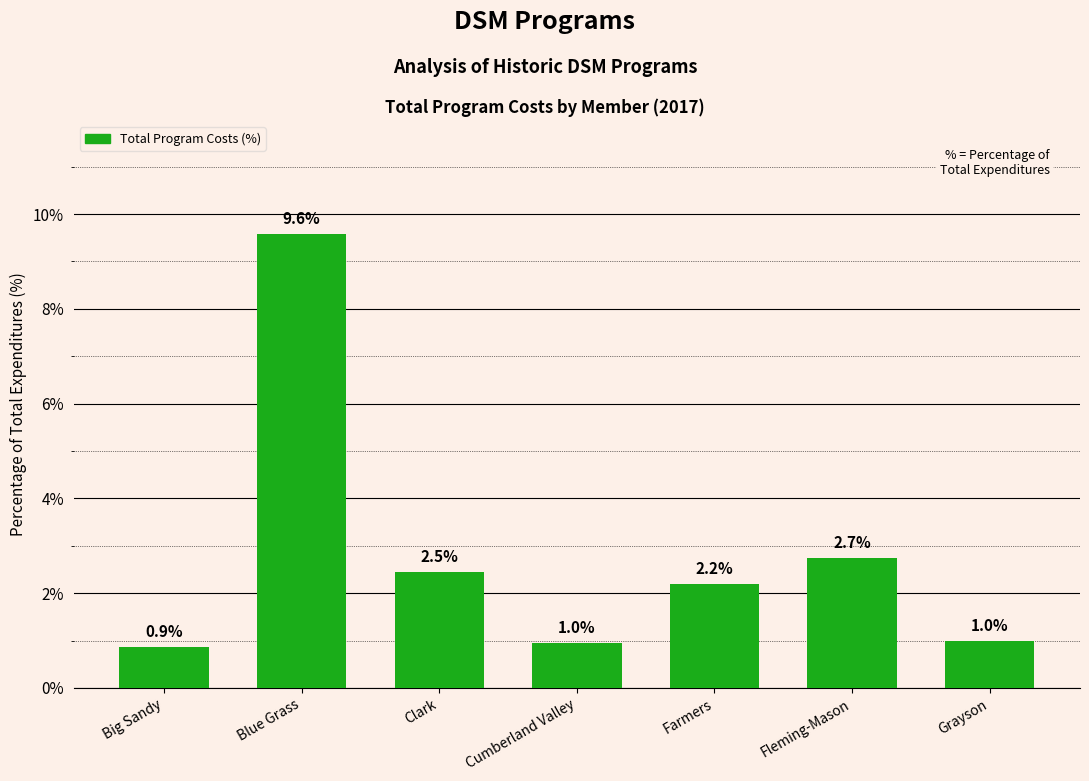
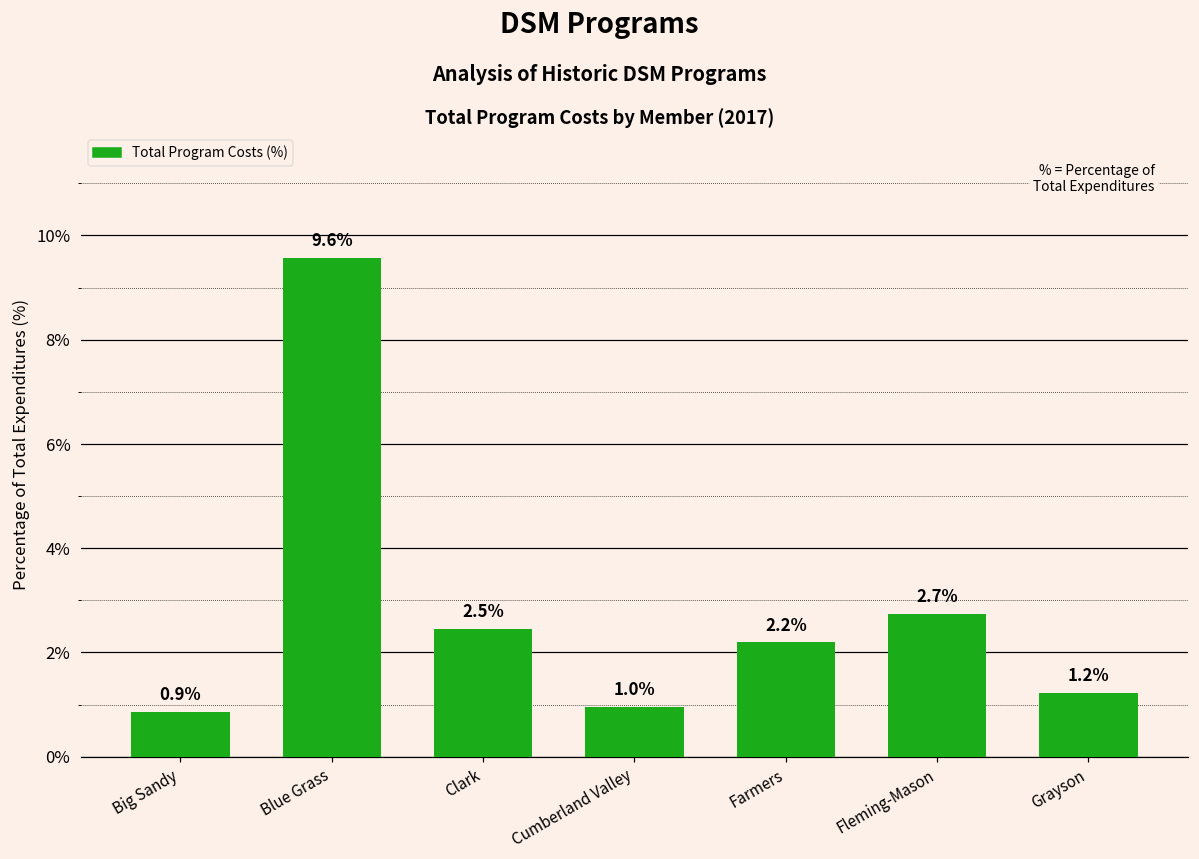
Grayson: 1.0% -> 1.2%
